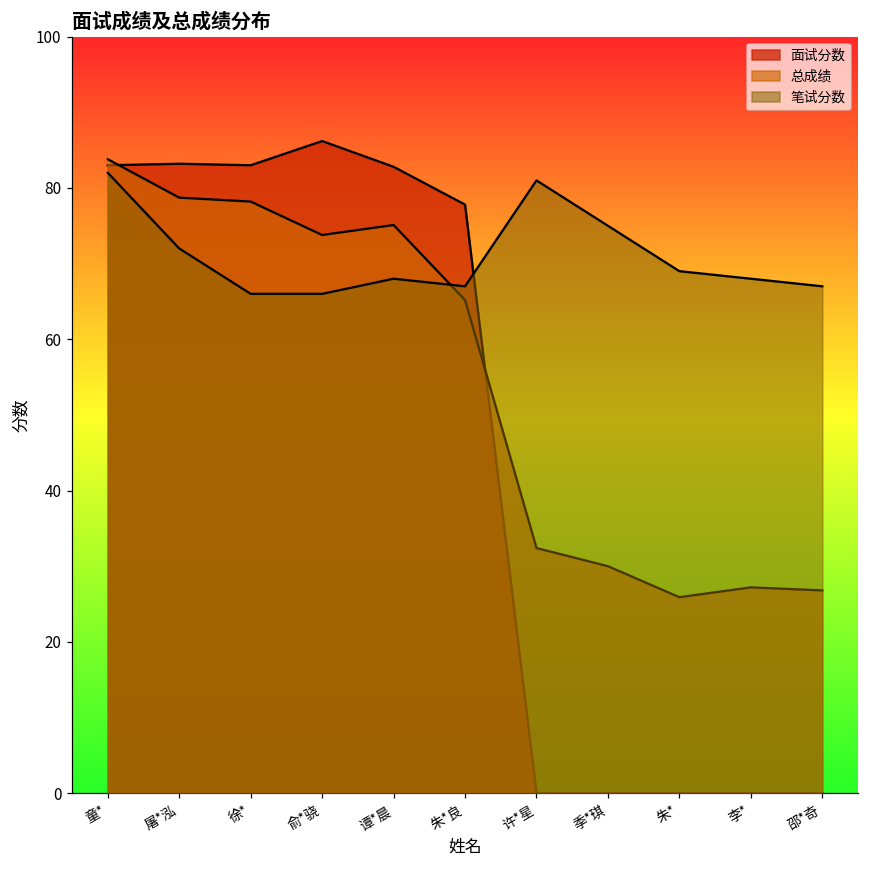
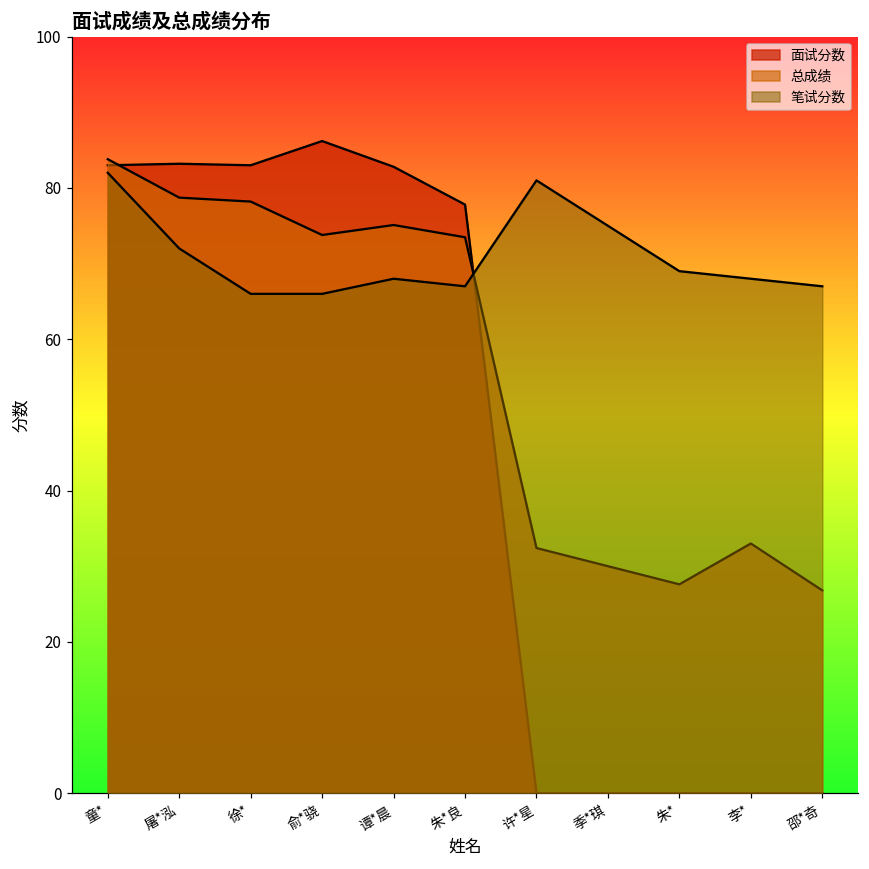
总成绩, 朱*良: 65 -> 73
总成绩, 朱*: 26 -> 28
总成绩, 李*: 27 -> 33
